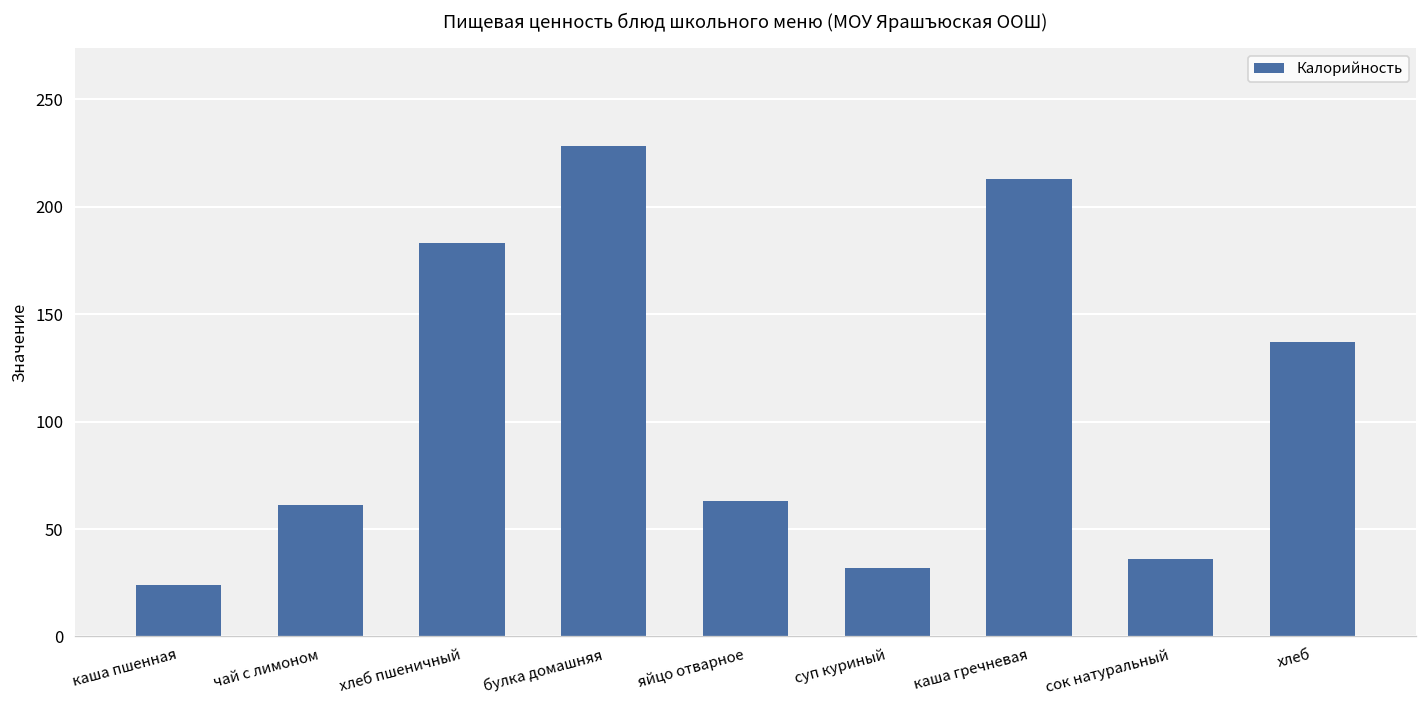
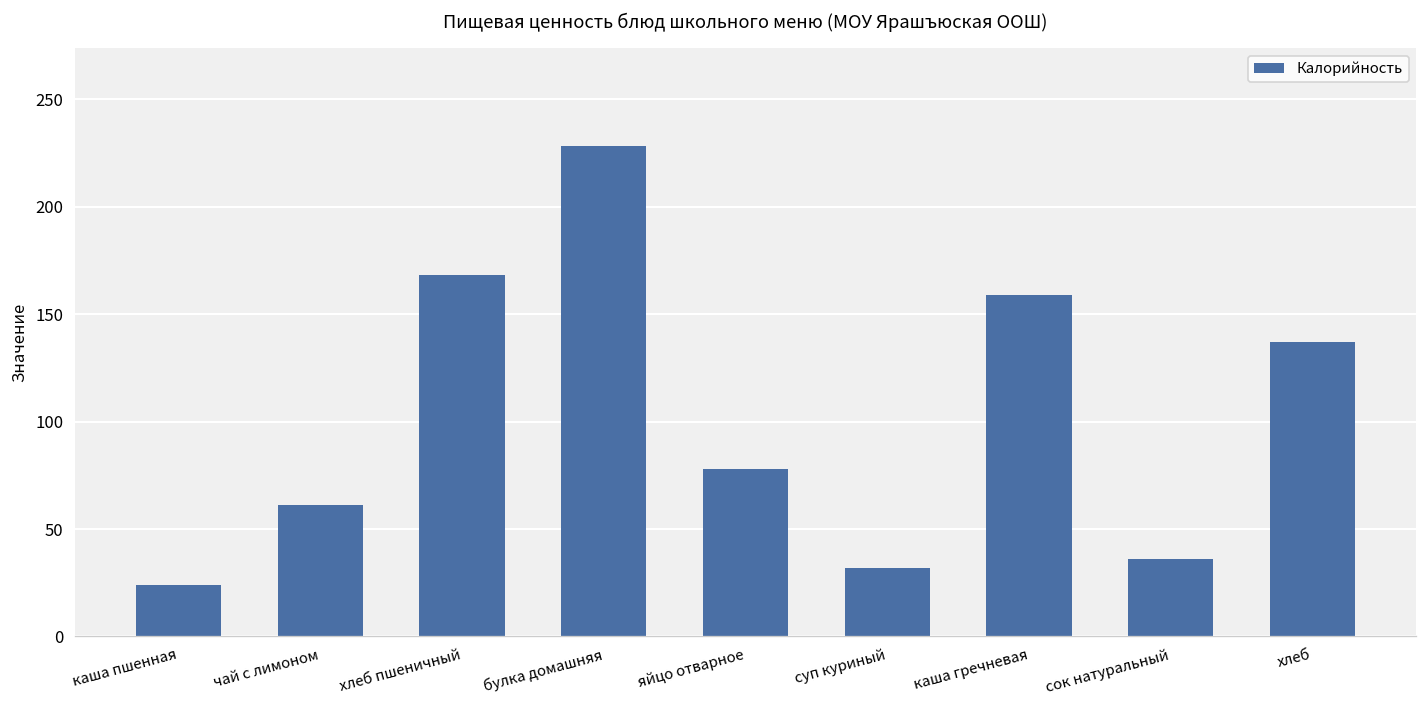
хлеб пшеничный: 183 -> 168
яйцо отварное: 63 -> 78
каша гречневая: 213 -> 159
